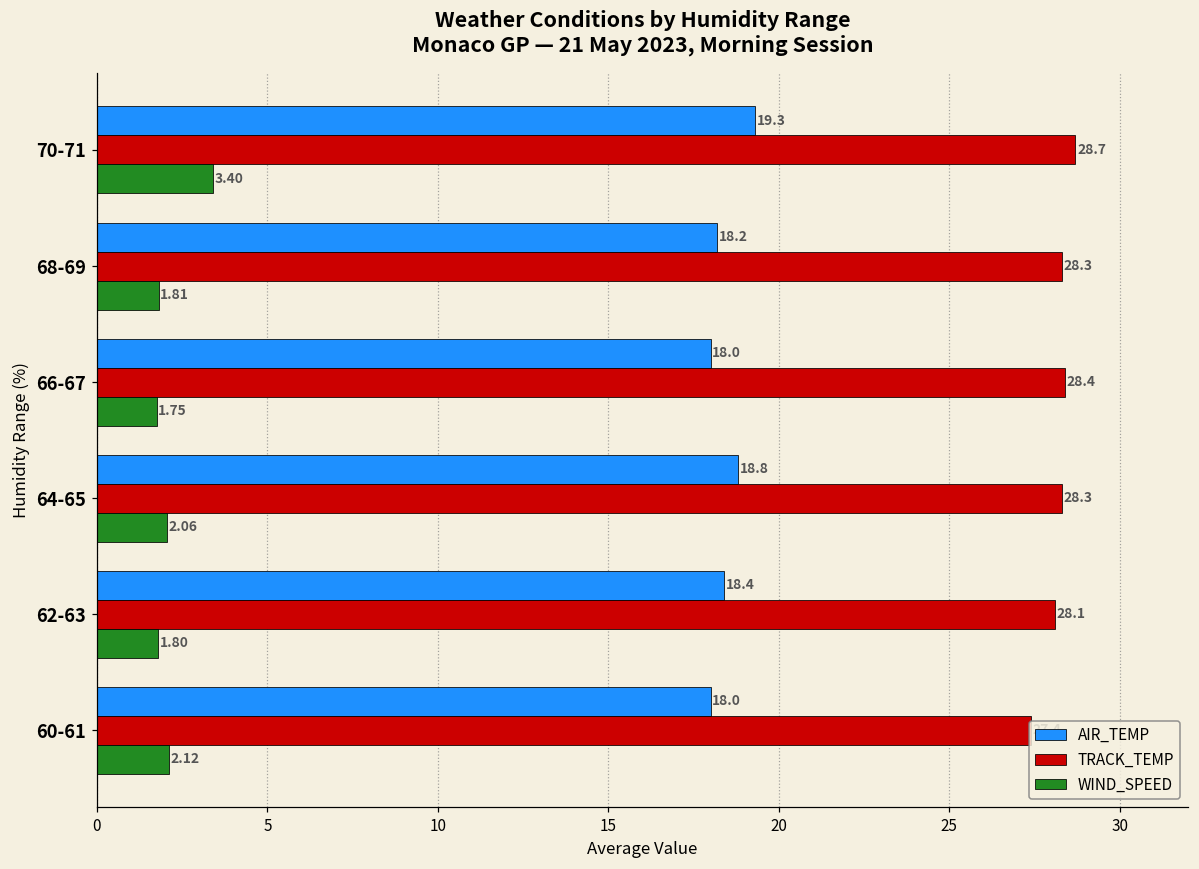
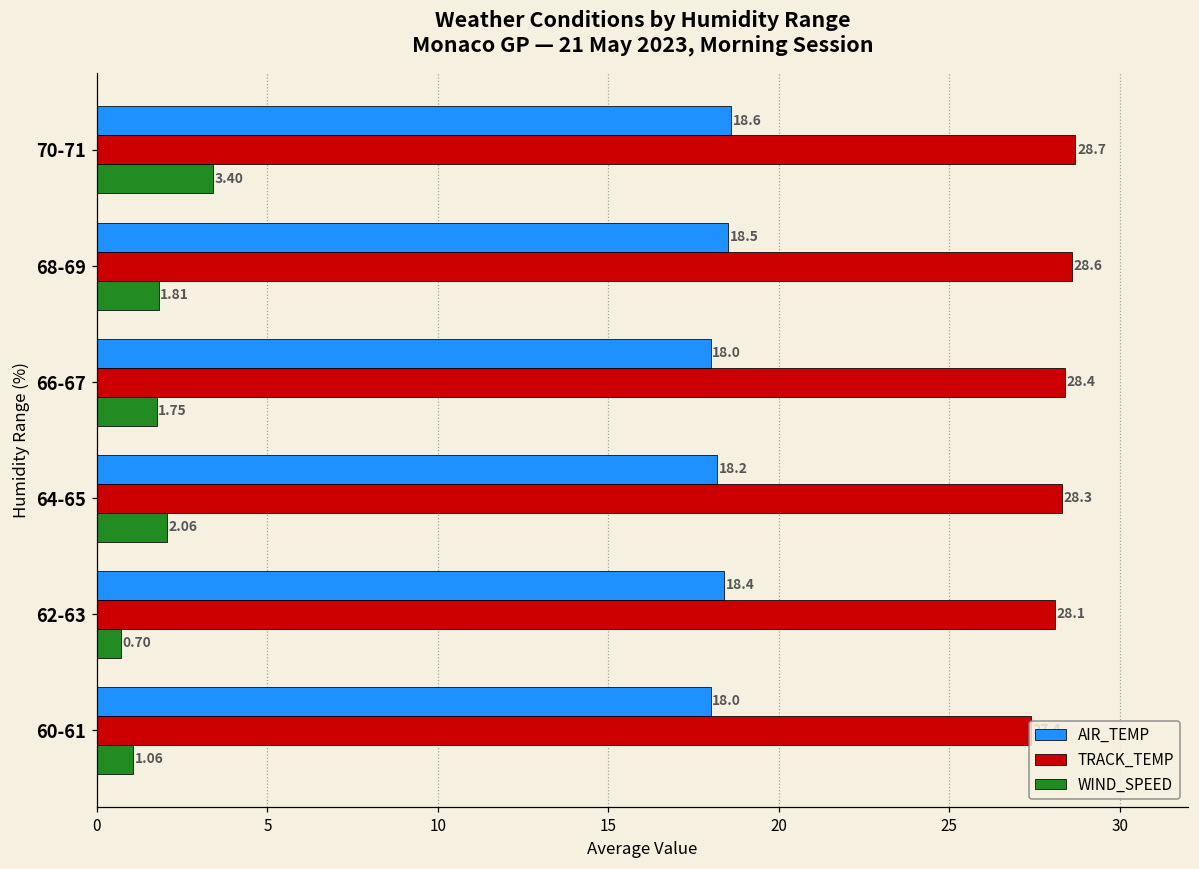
AIR_TEMP, 70-71: 19.3 -> 18.6
AIR_TEMP, 68-69: 18.2 -> 18.5
TRACK_TEMP, 68-69: 28.3 -> 28.6
AIR_TEMP, 64-65: 18.8 -> 18.2
WIND_SPEED, 62-63: 1.80 -> 0.70
WIND_SPEED, 60-61: 2.12 -> 1.06
